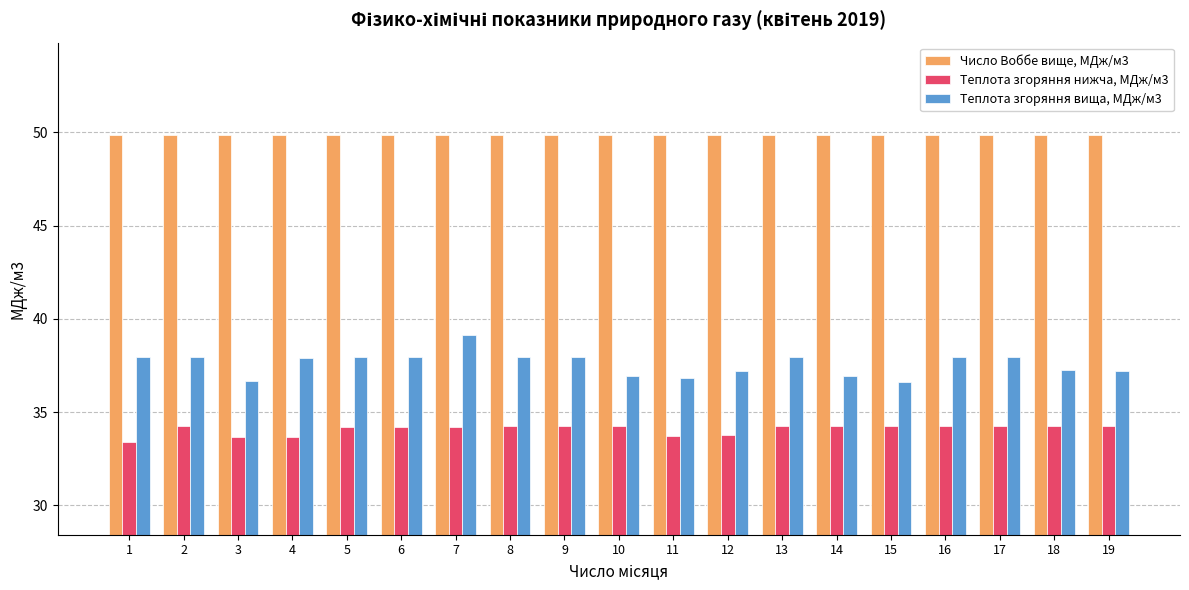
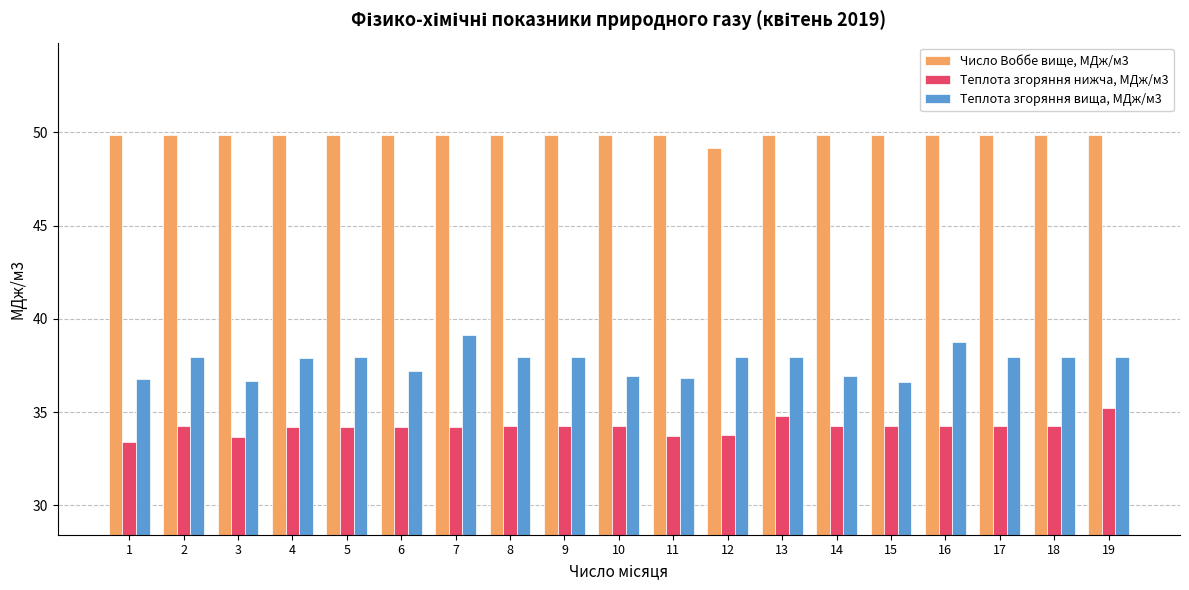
Теплота згоряння вища, МДж/м3, 1: 37.9 -> 36.8
Теплота згоряння нижча, МДж/м3, 4: 33.7 -> 34.2
Теплота згоряння вища, МДж/м3, 6: 37.9 -> 37.2
Число Воббе вище, МДж/м3, 12: 49.8 -> 49.1
Теплота згоряння вища, МДж/м3, 12: 37.2 -> 37.9
Теплота згоряння нижча, МДж/м3, 13: 34.2 -> 34.8
Теплота згоряння вища, МДж/м3, 16: 38.0 -> 38.8
Теплота згоряння вища, МДж/м3, 18: 37.3 -> 38.0
Теплота згоряння нижча, МДж/м3, 19: 34.2 -> 35.2
Теплота згоряння вища, МДж/м3, 19: 37.2 -> 38.0
